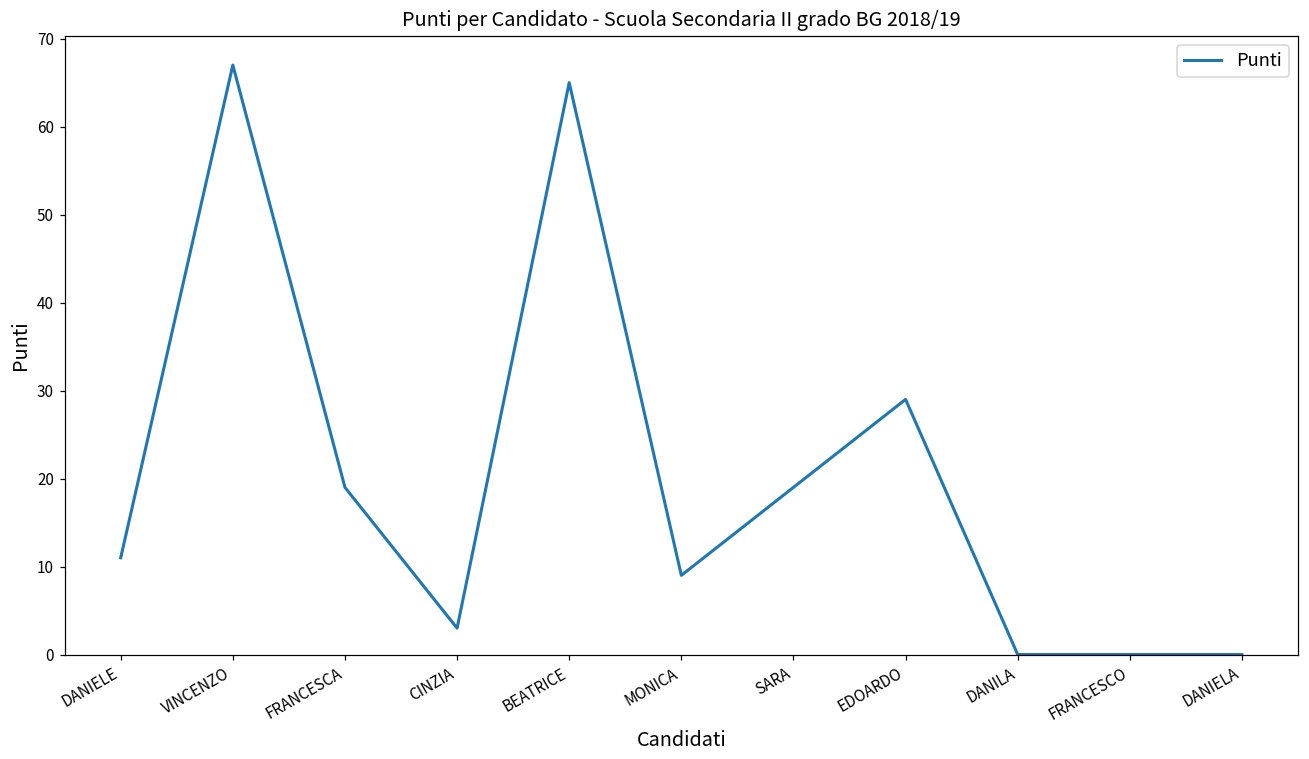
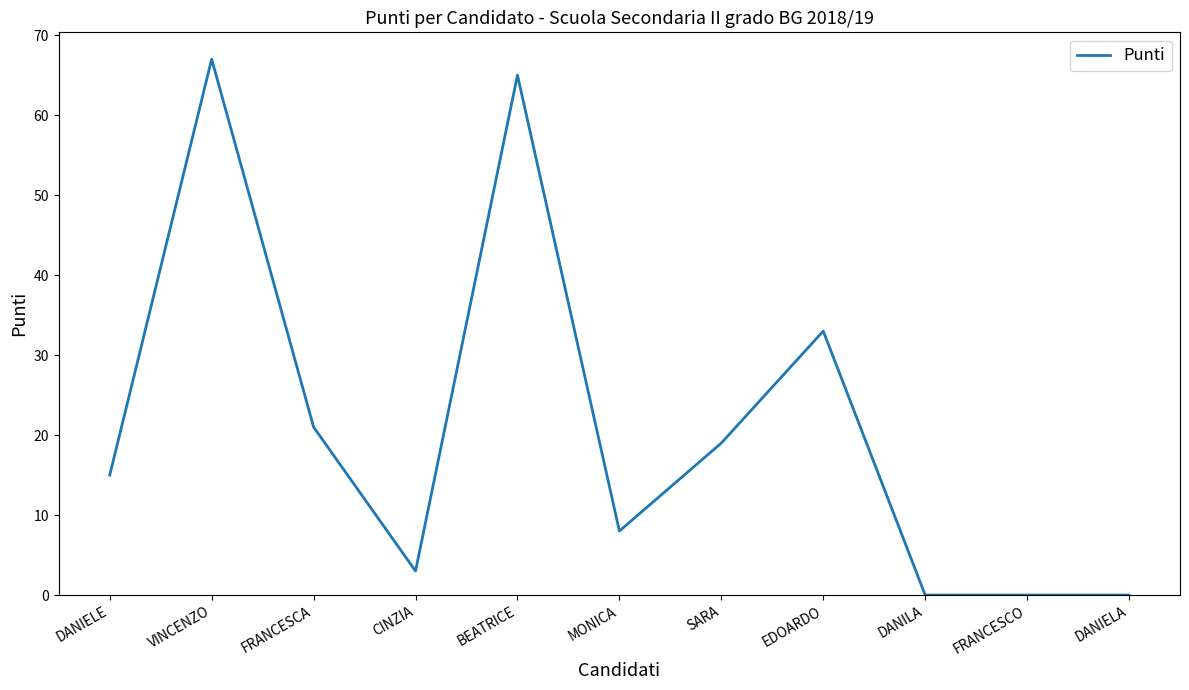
DANIELE: 11 -> 15
FRANCESCA: 19 -> 21
MONICA: 9 -> 8
EDOARDO: 29 -> 33
